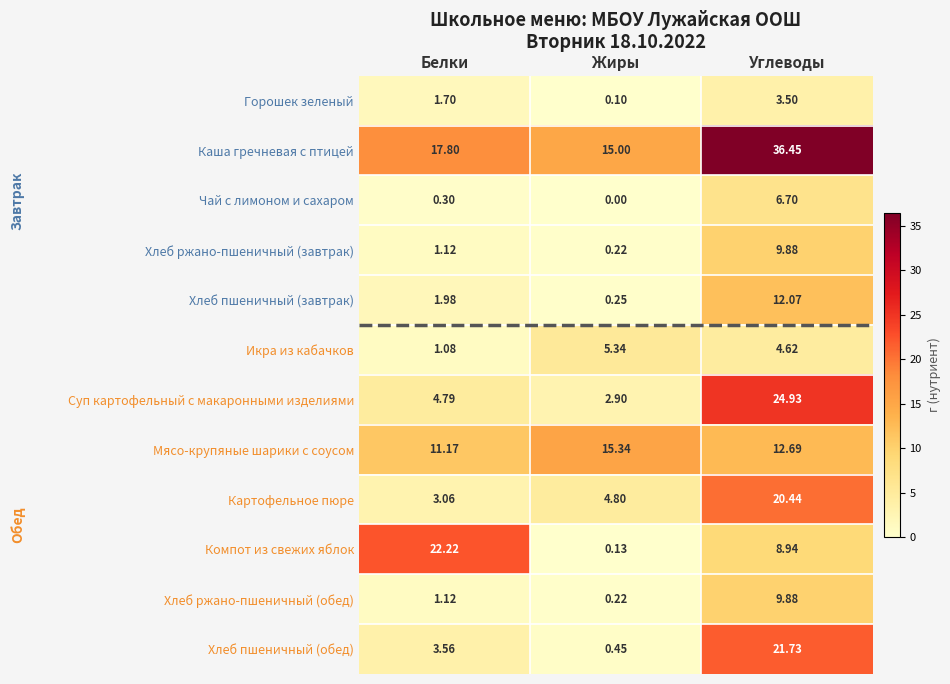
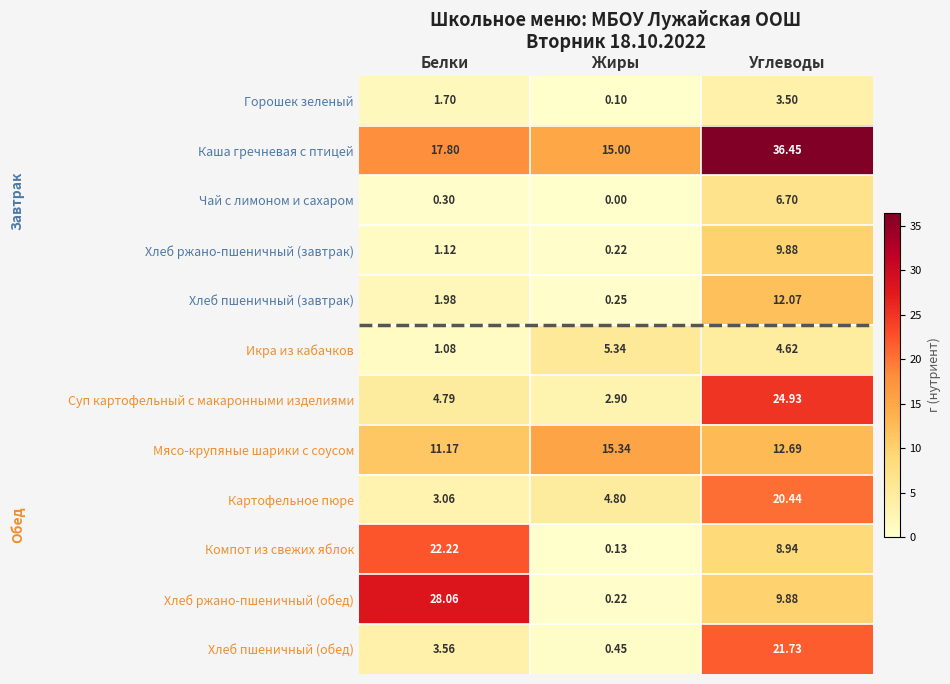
Хлеб ржано-пшеничный (обед), Белки: 1.12 -> 28.06
